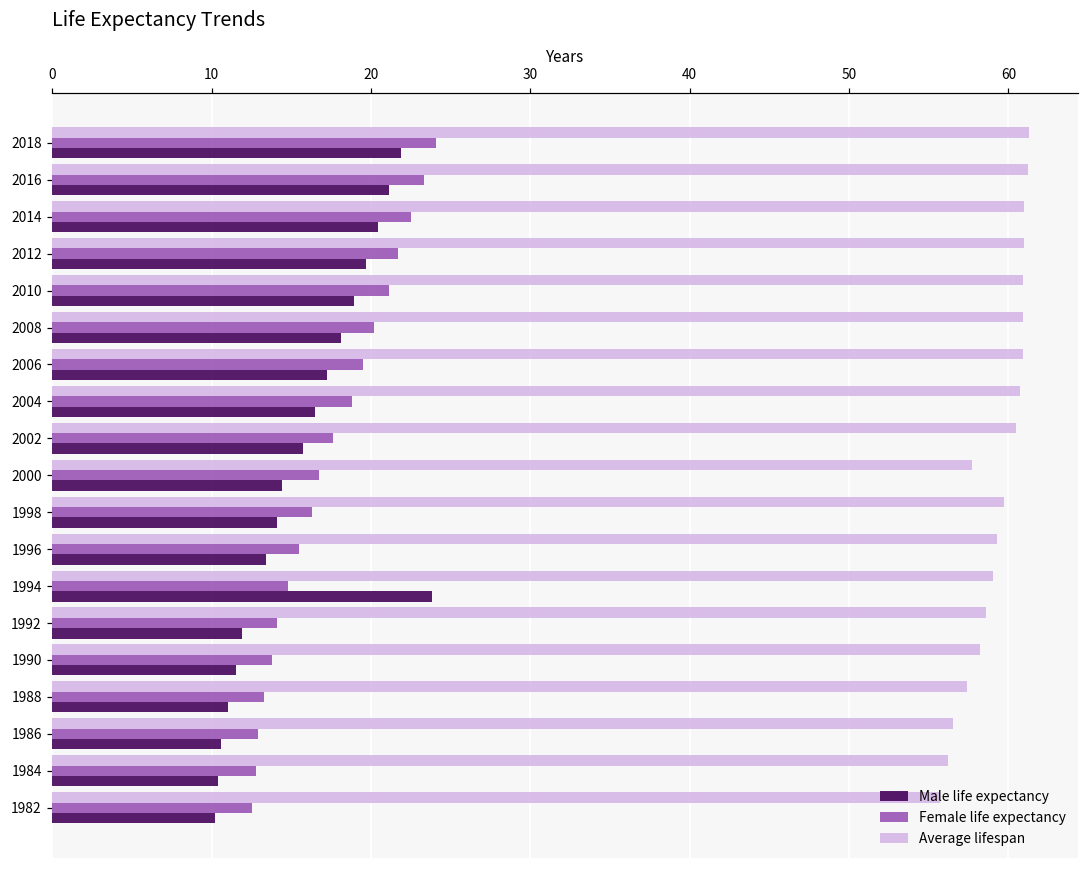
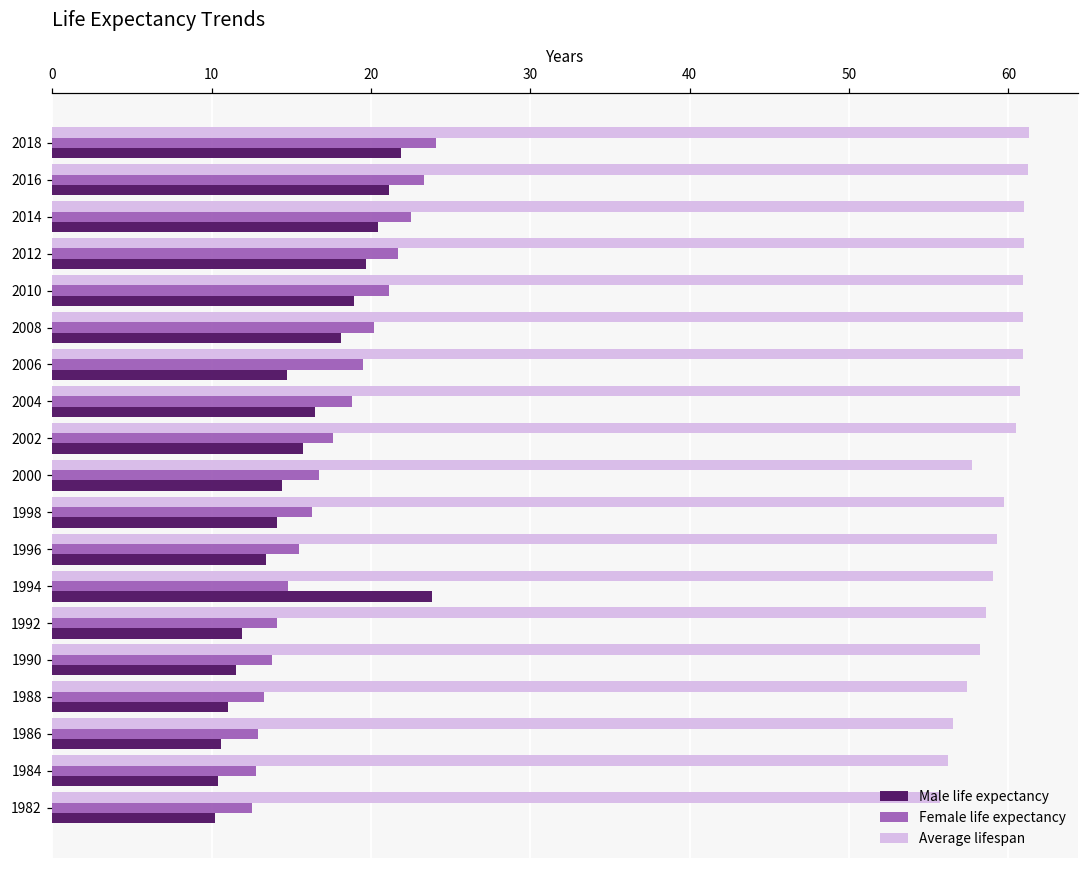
Male life expectancy, 2006: 17.2 -> 14.7
